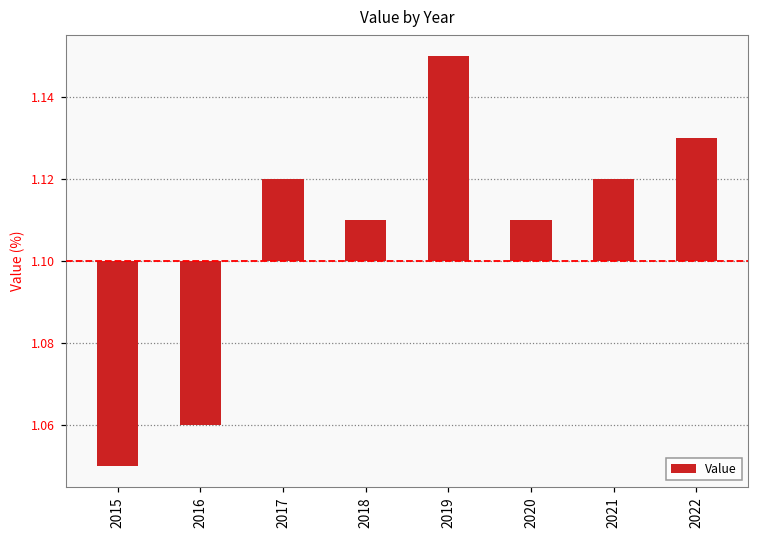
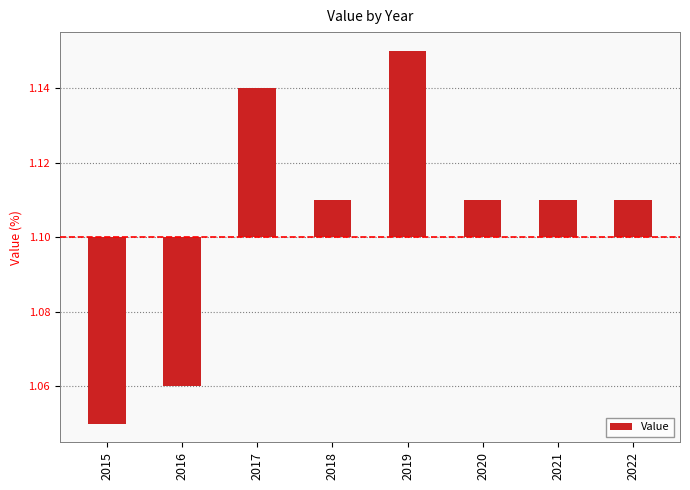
2017: 1.12 -> 1.14
2021: 1.12 -> 1.11
2022: 1.13 -> 1.11
